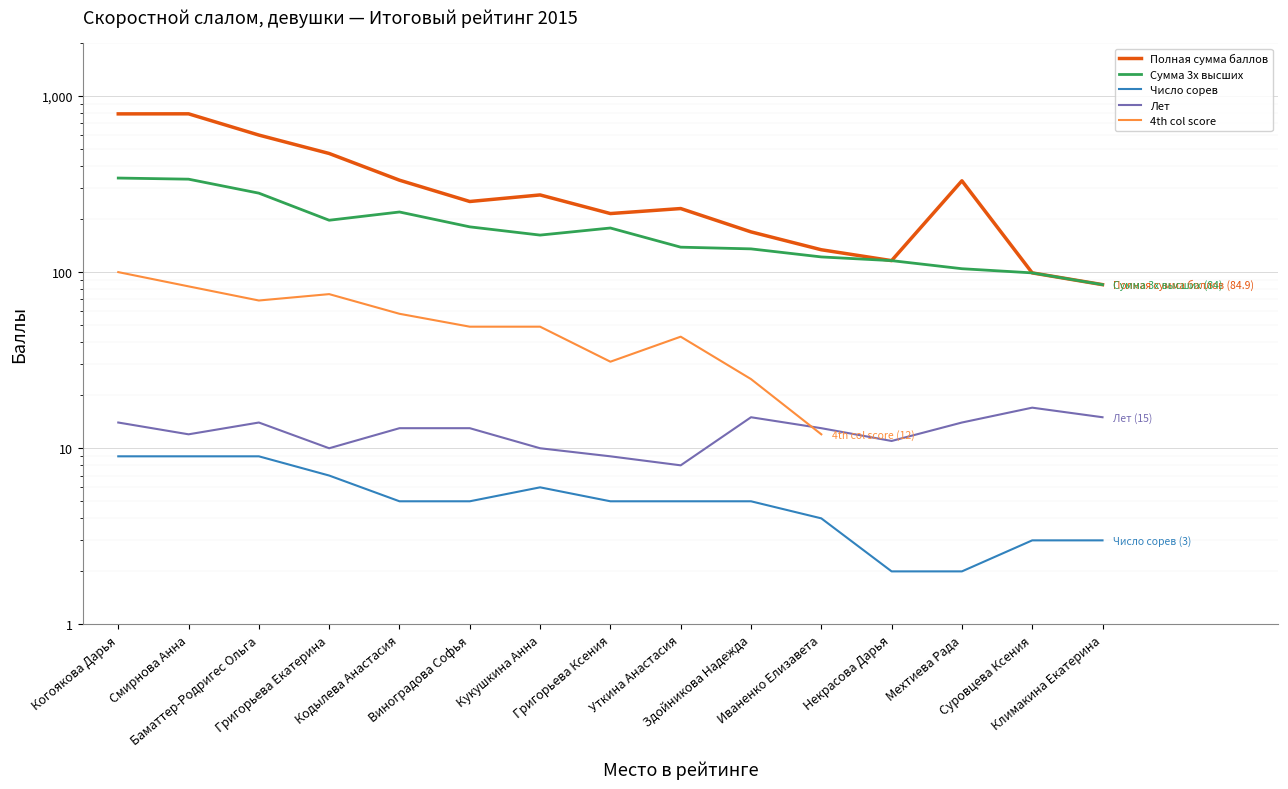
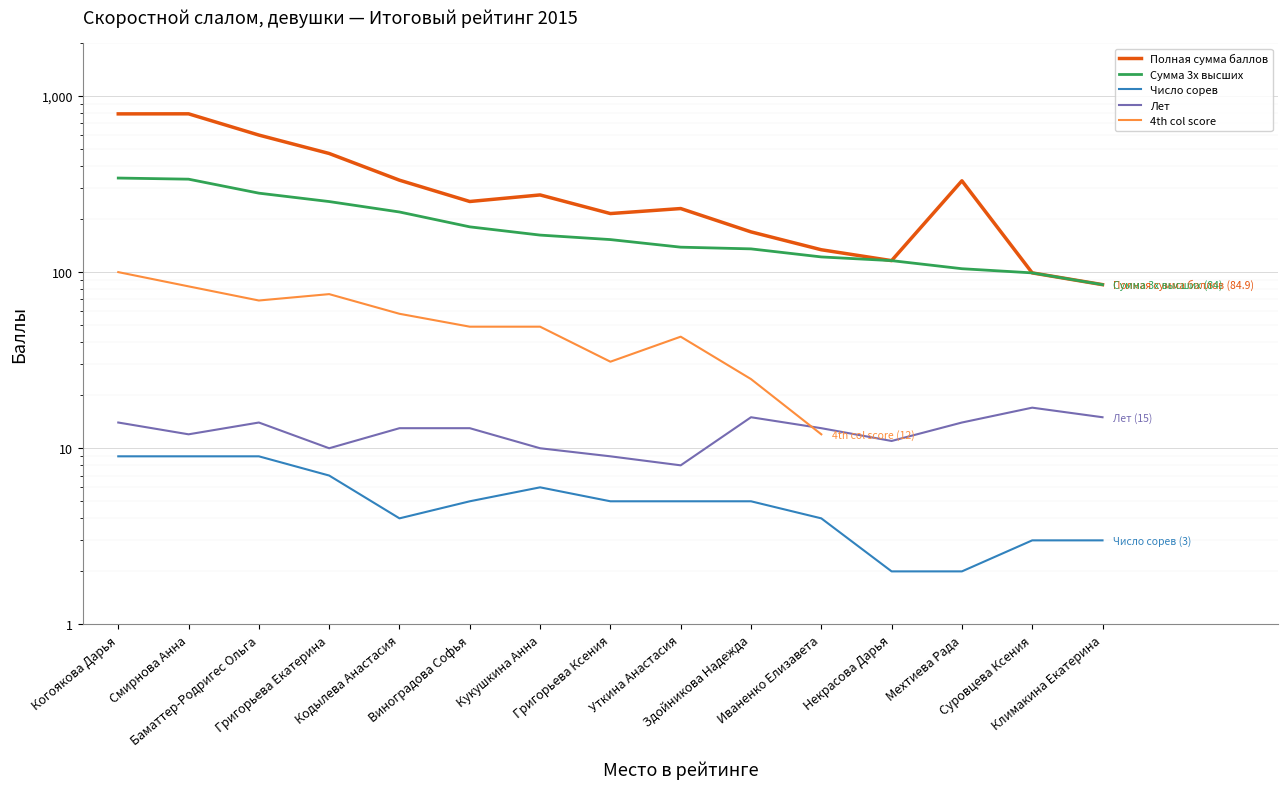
Сумма 3х высших, Григорьева Екатерина: 200 -> 250
Число сорев, Кодылева Анастасия: 5 -> 4
Сумма 3х высших, Григорьева Ксения: 180 -> 150
